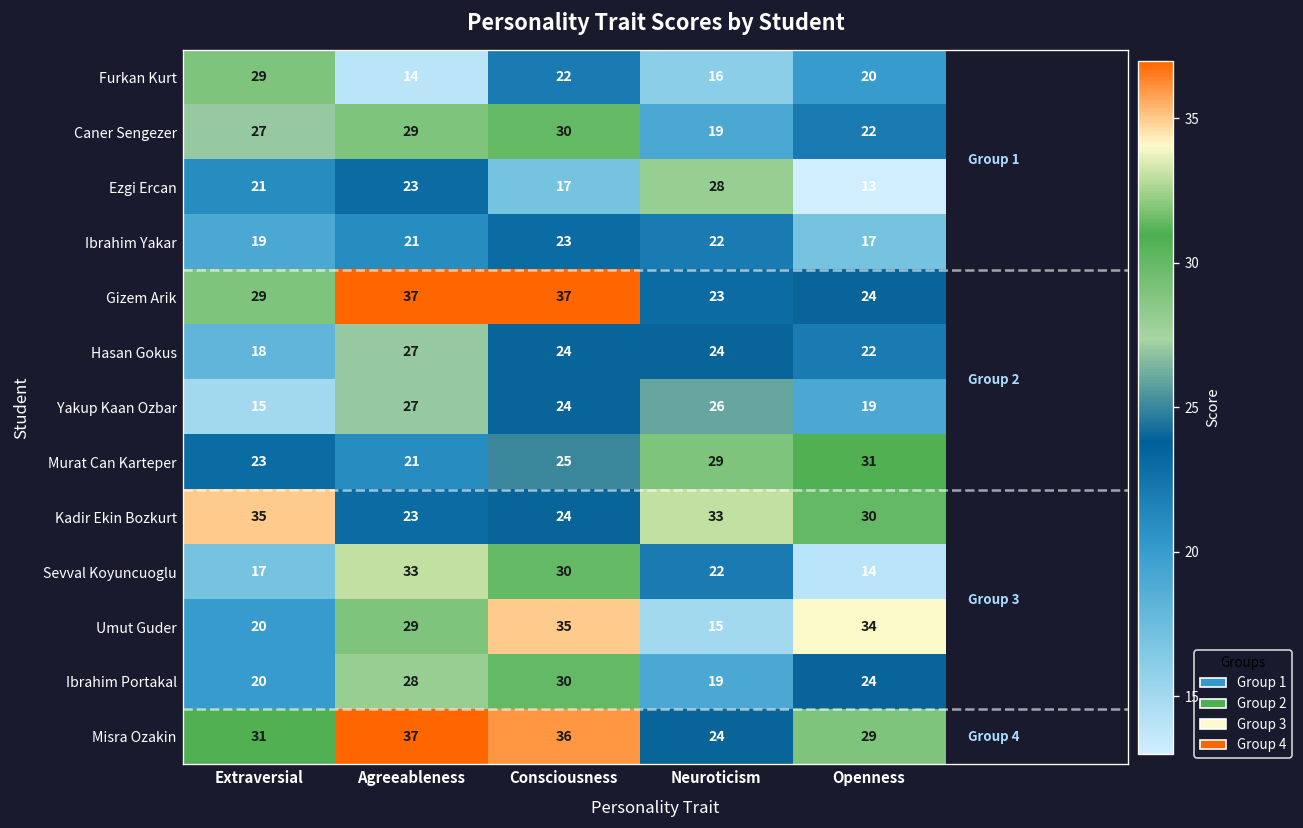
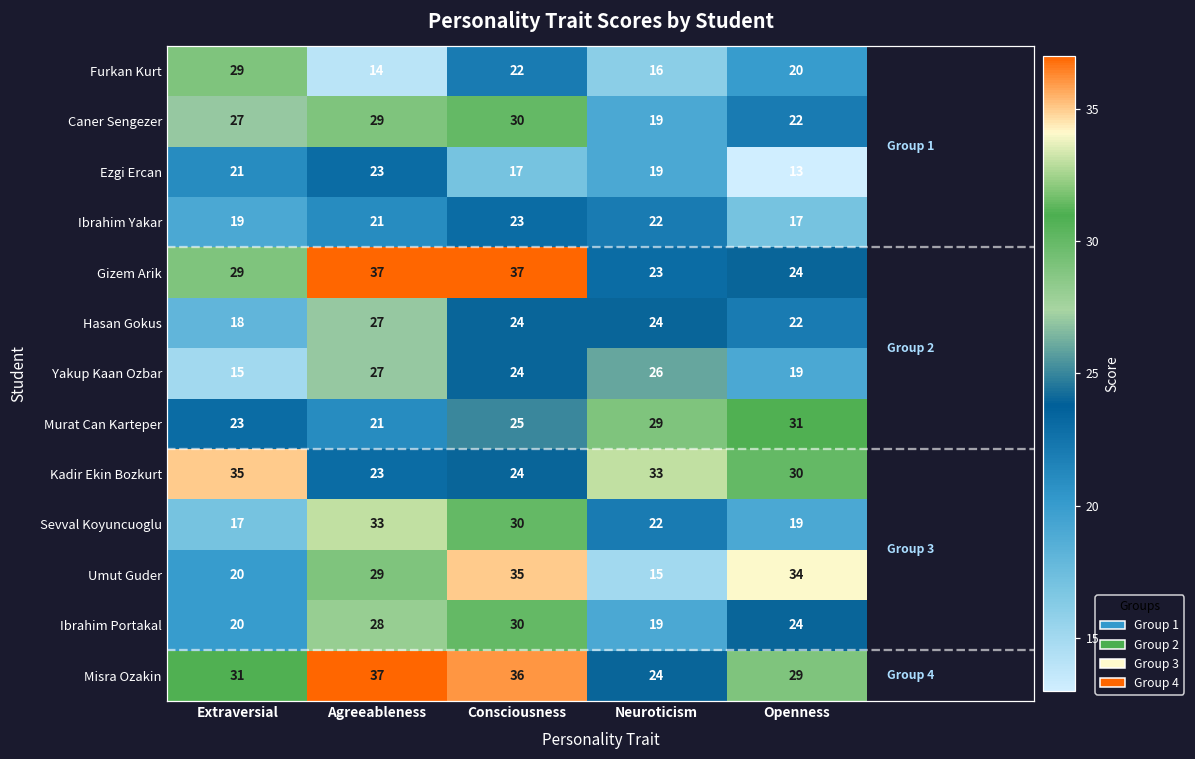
Ezgi Ercan, Neuroticism: 28 -> 19
Sevval Koyuncuoglu, Openness: 14 -> 19
